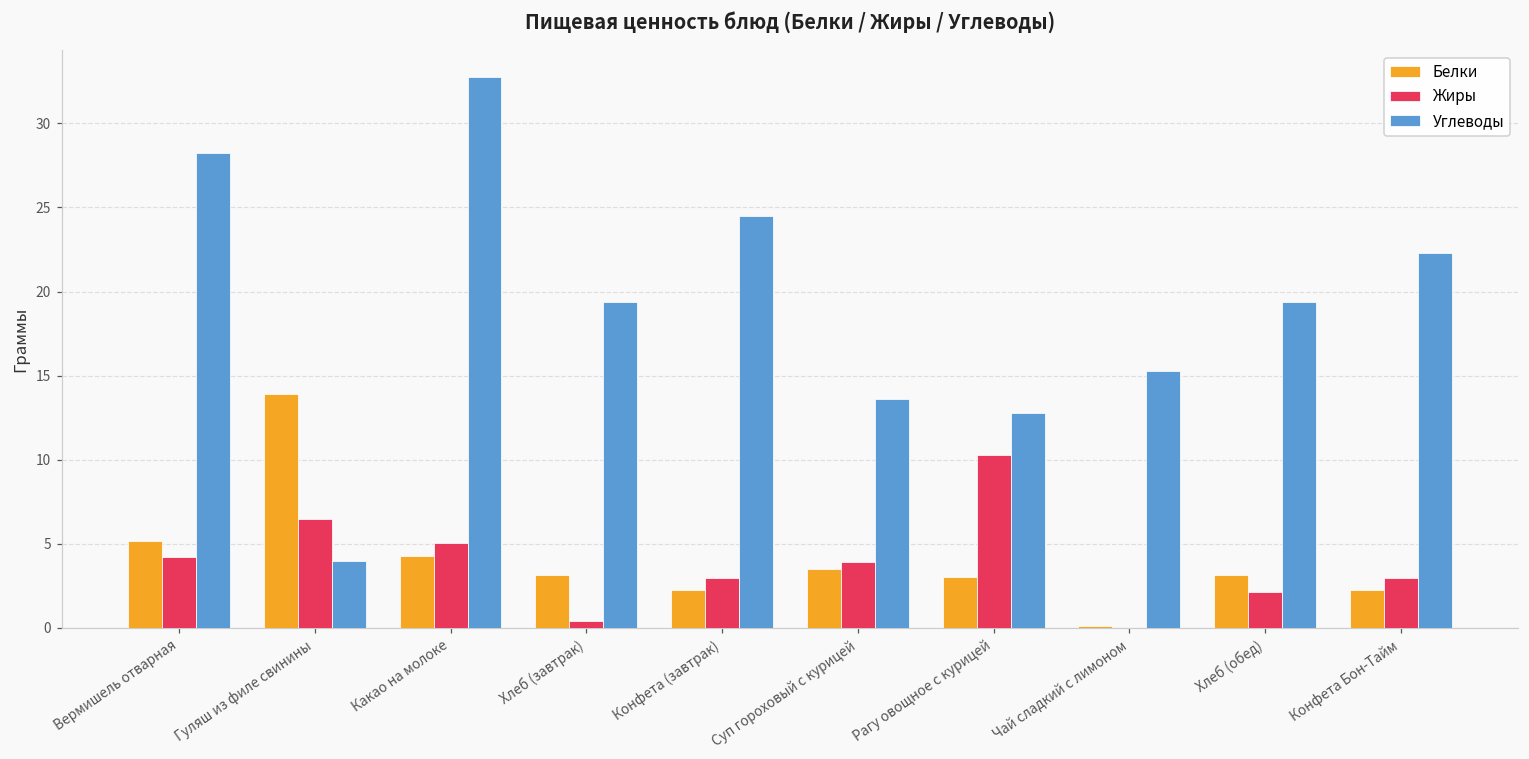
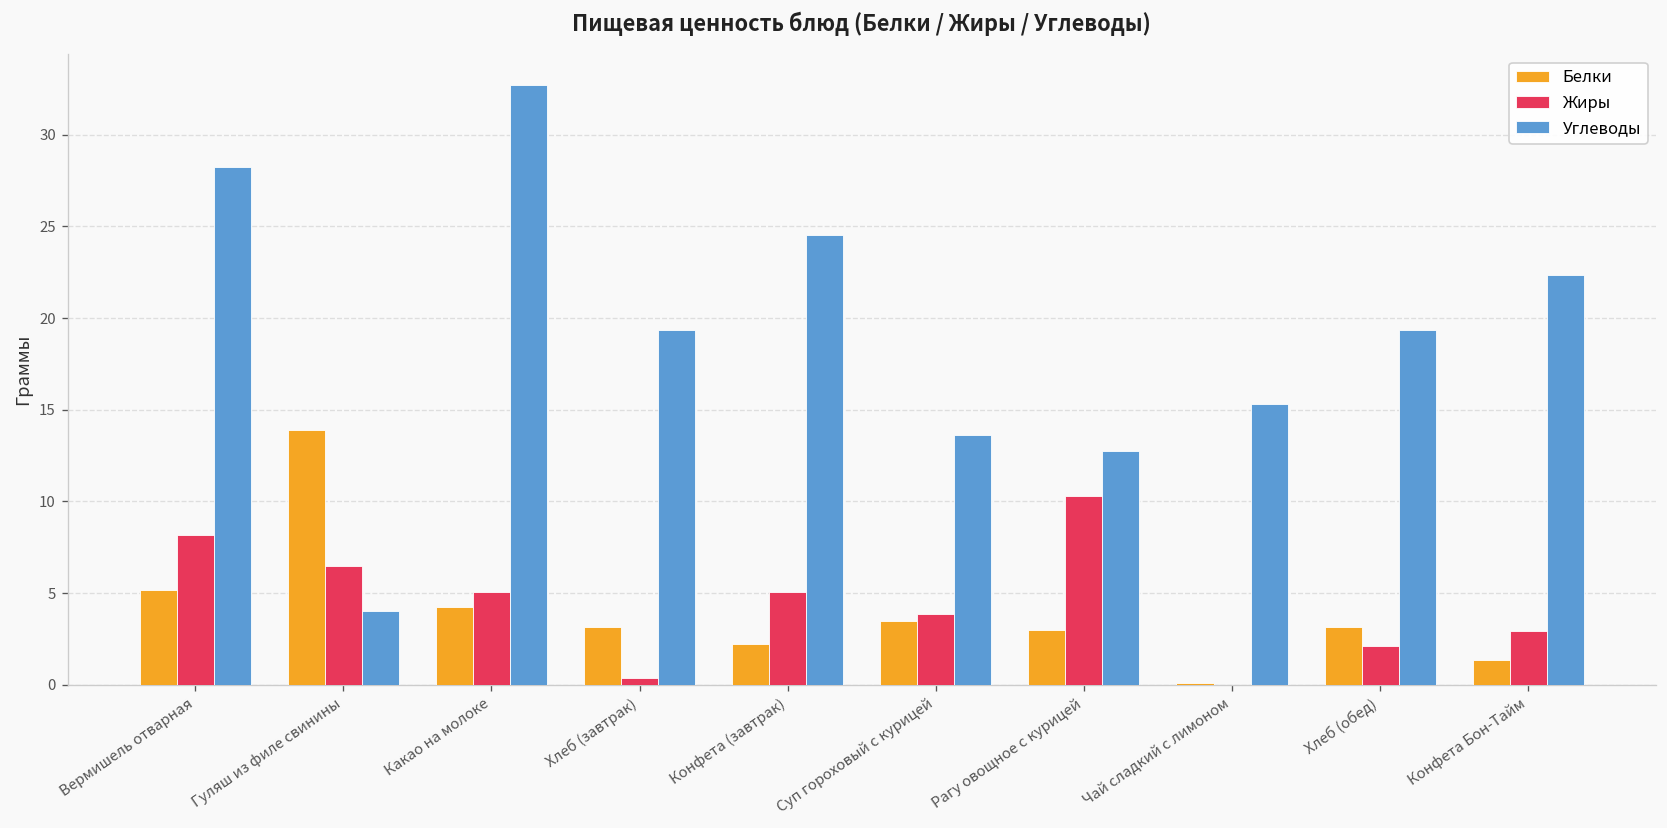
Жиры, Вермишель отварная: 4.2 -> 8.2
Жиры, Конфета (завтрак): 2.9 -> 5.1
Белки, Конфета Бон-Тайм: 2.3 -> 1.3
